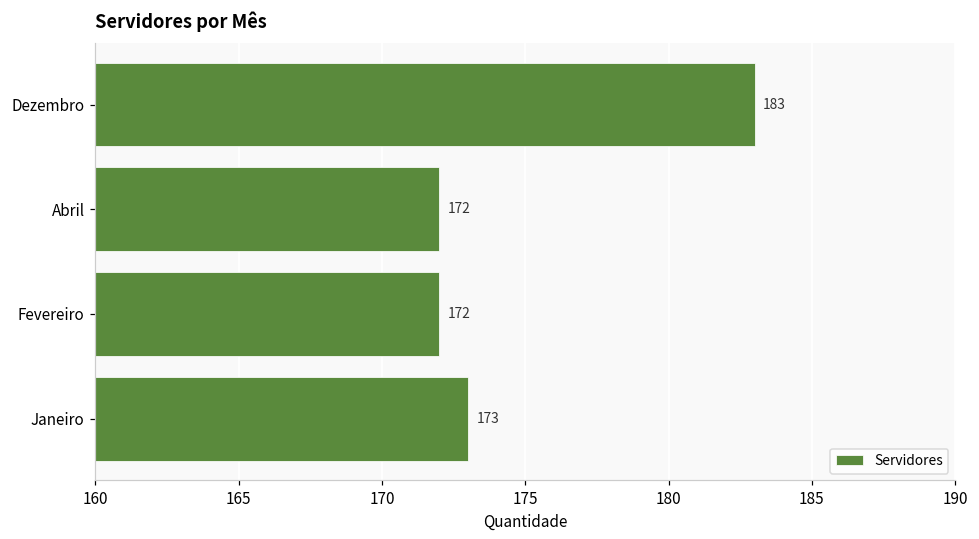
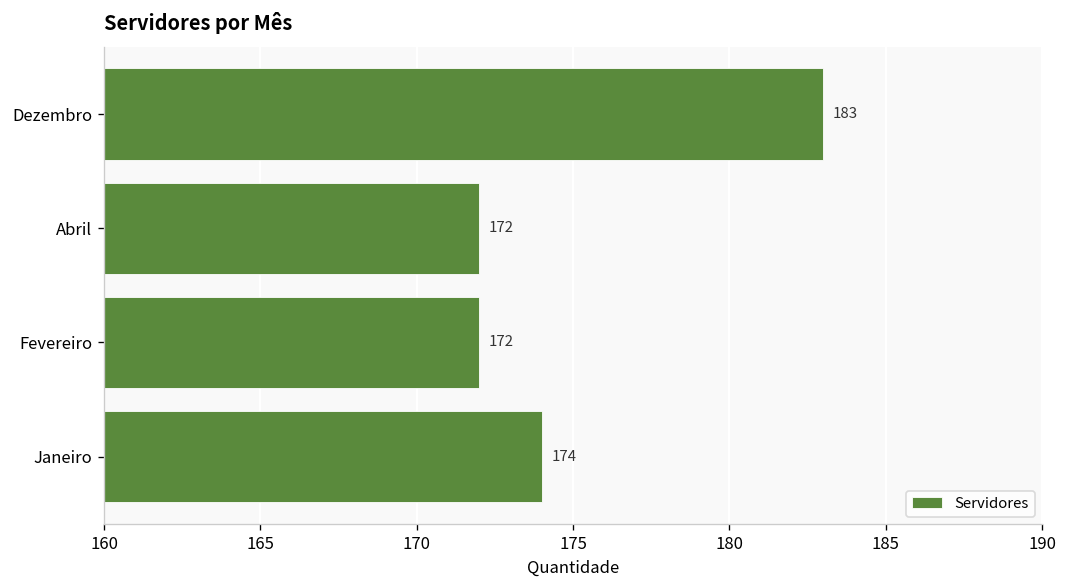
Janeiro: 173 -> 174
